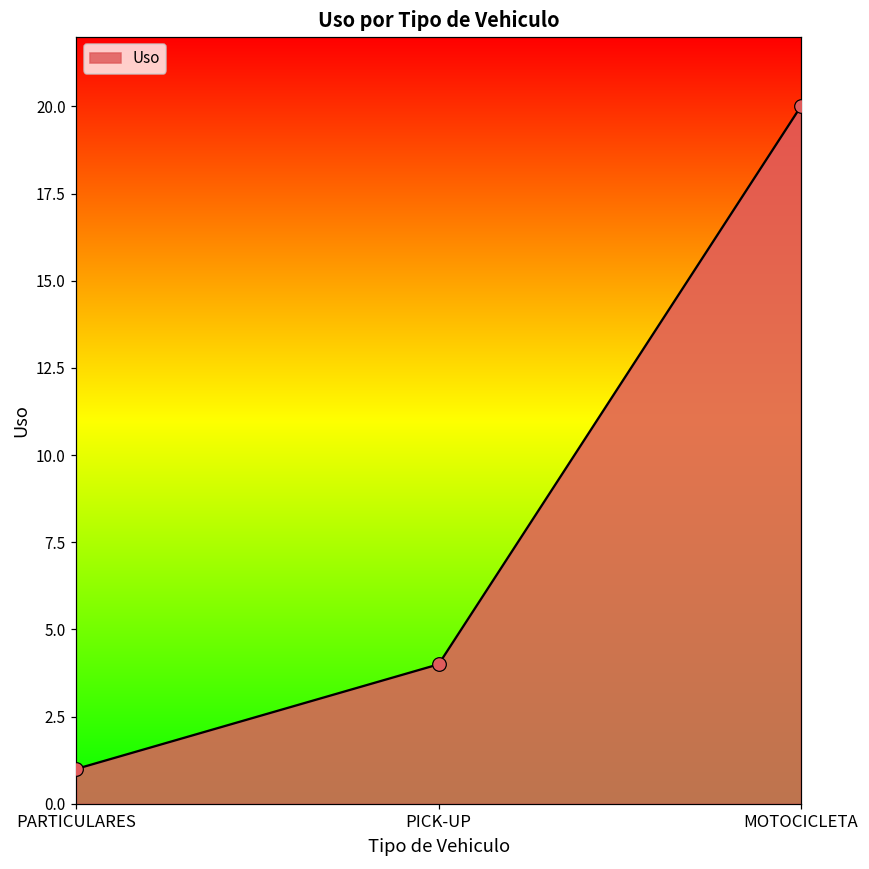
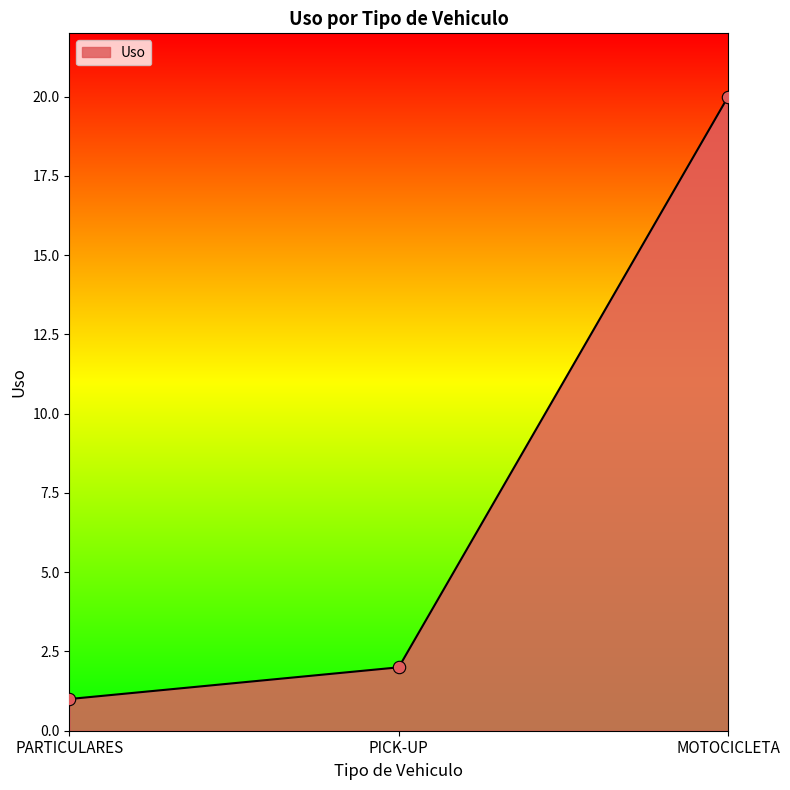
PICK-UP: 4 -> 2
